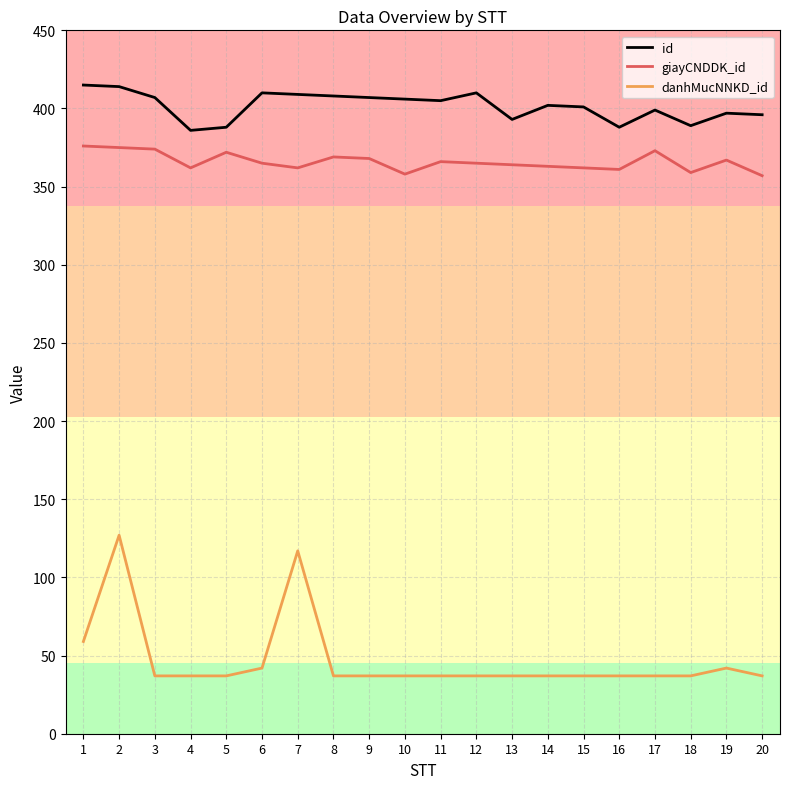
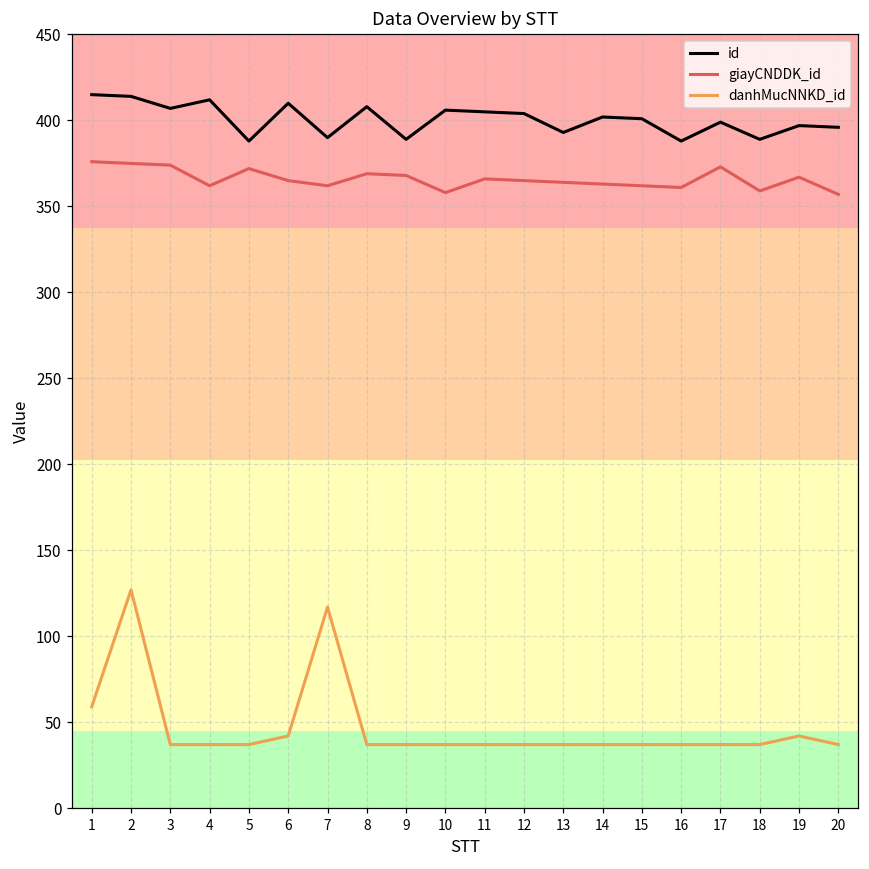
id, 4: 386 -> 412
id, 7: 409 -> 390
id, 9: 407 -> 389
id, 12: 410 -> 404
